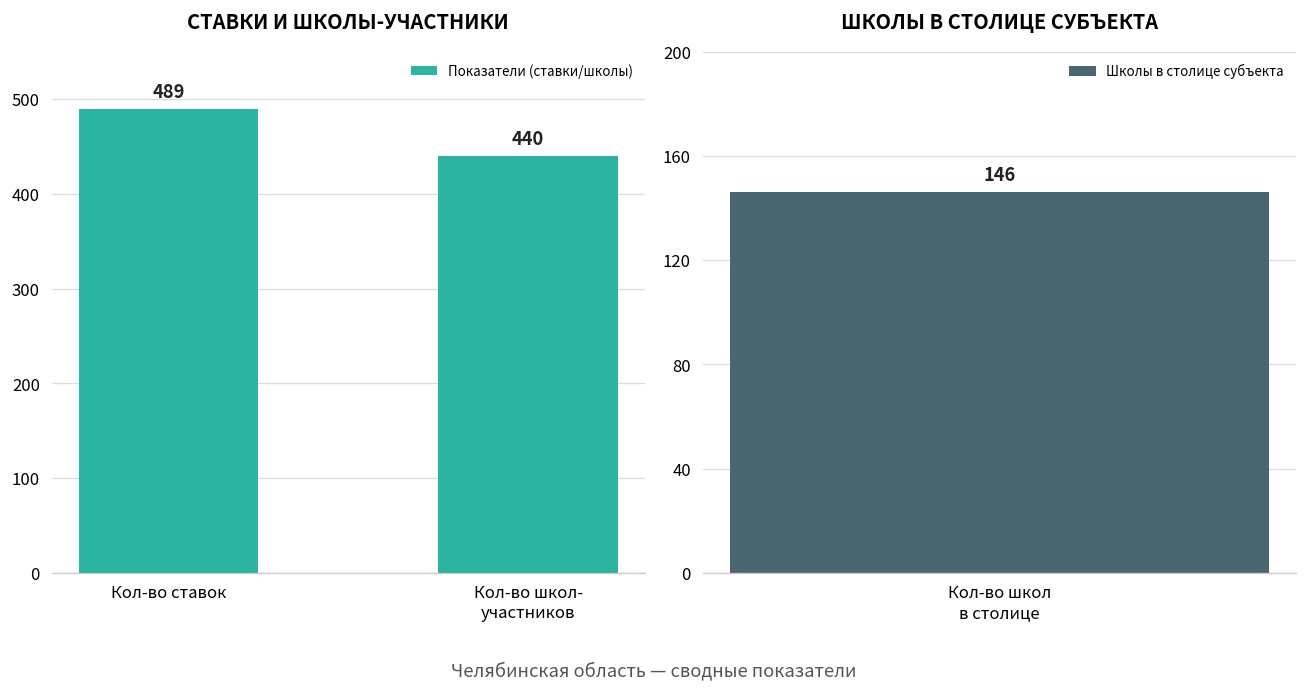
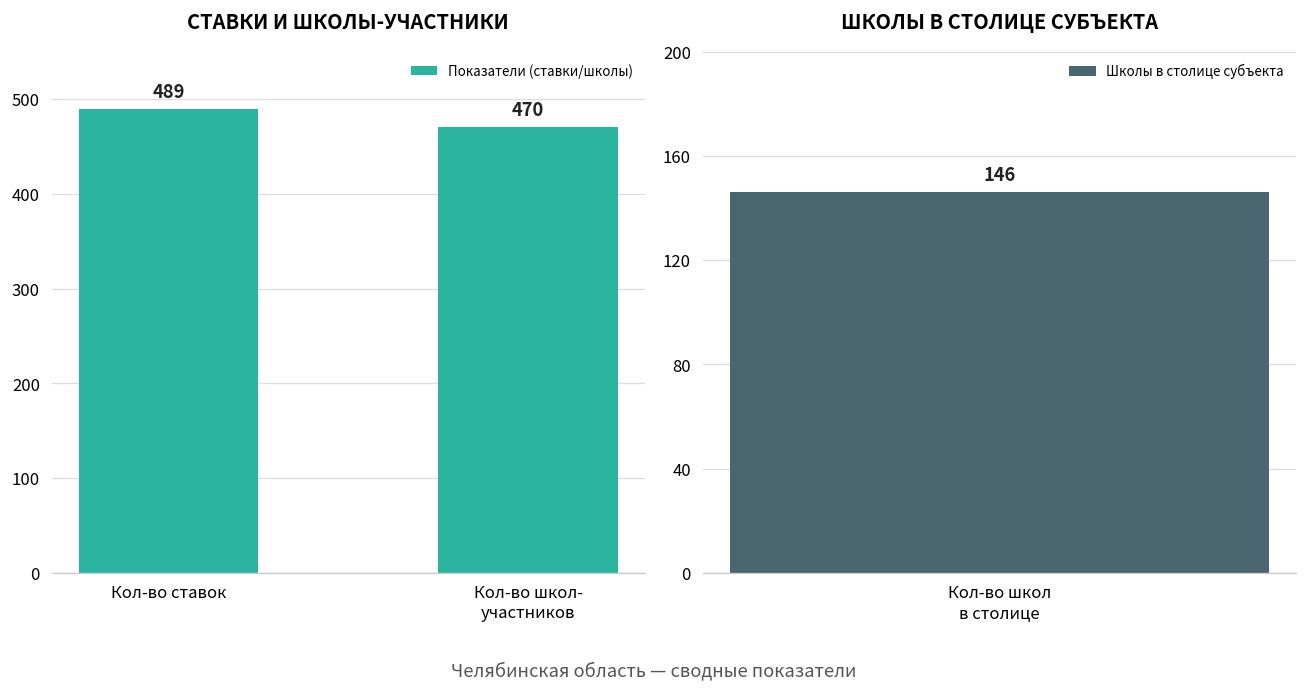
СТАВКИ И ШКОЛЫ-УЧАСТНИКИ, Кол-во школ- участников: 440 -> 470
